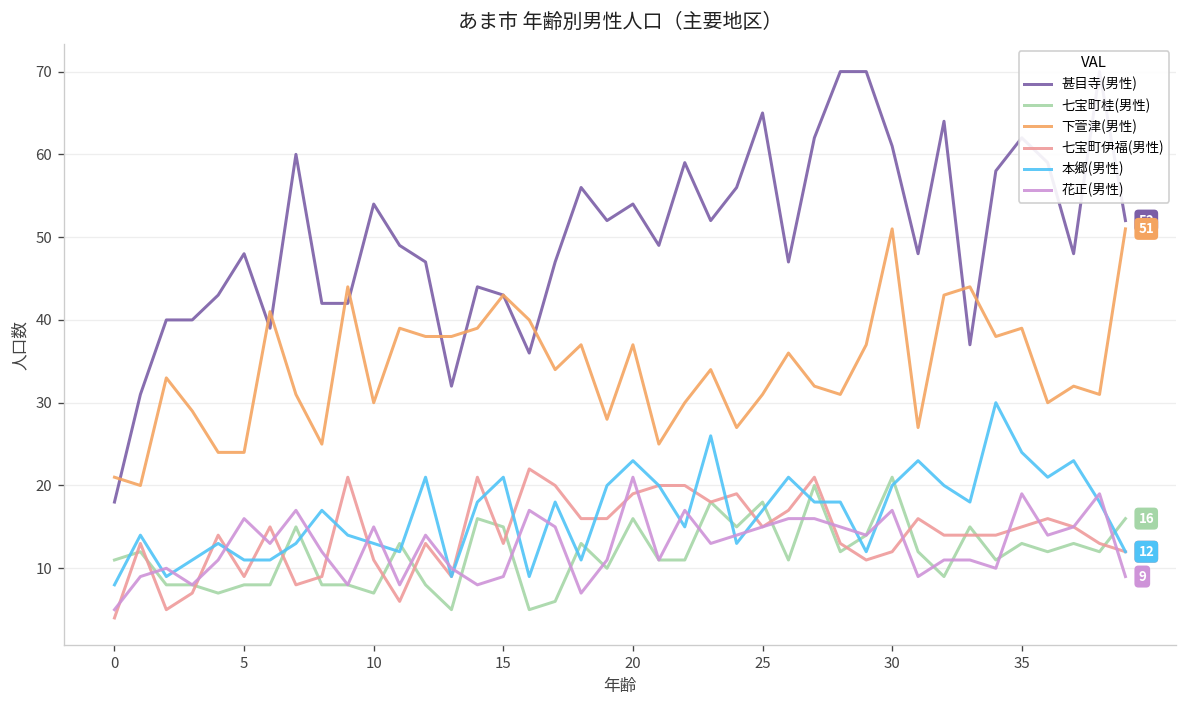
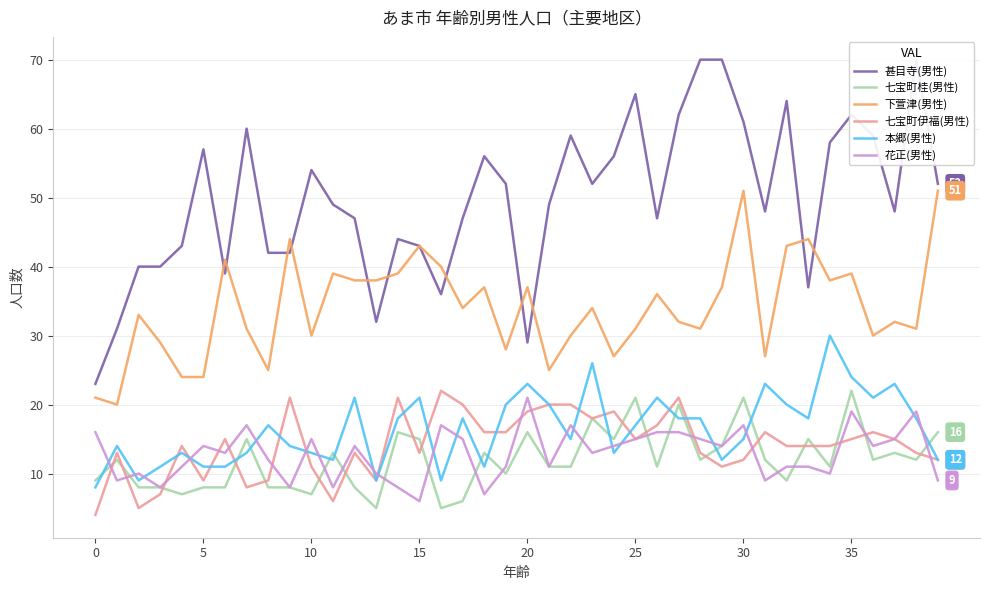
甚目寺(男性), 0: 18 -> 23
七宝町桂(男性), 0: 11 -> 9
花正(男性), 0: 5 -> 16
甚目寺(男性), 5: 48 -> 57
花正(男性), 5: 16 -> 14
花正(男性), 15: 9 -> 6
甚目寺(男性), 20: 54 -> 29
七宝町桂(男性), 25: 18 -> 21
本郷(男性), 30: 20 -> 15
七宝町桂(男性), 35: 13 -> 22
